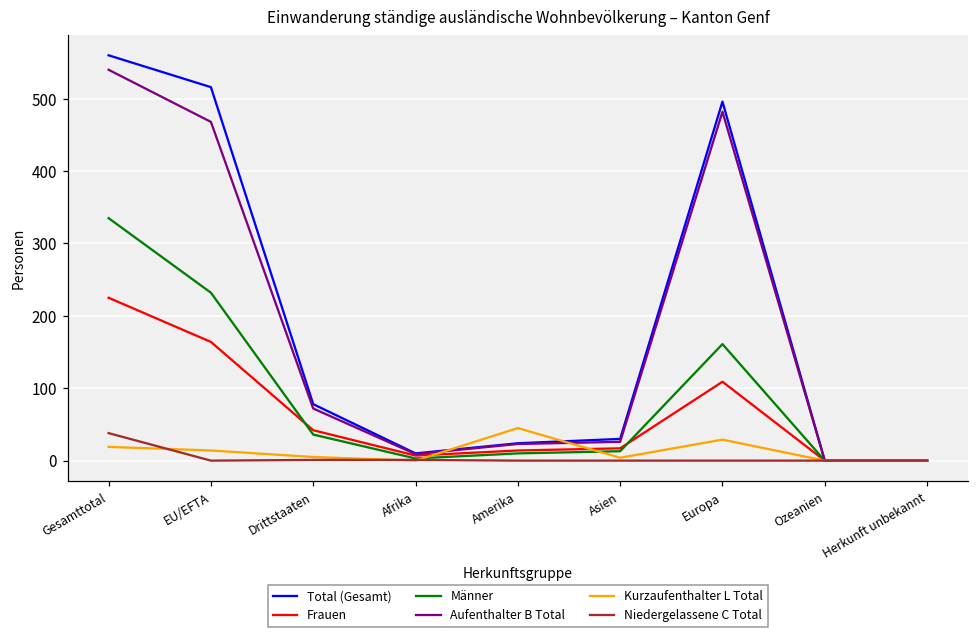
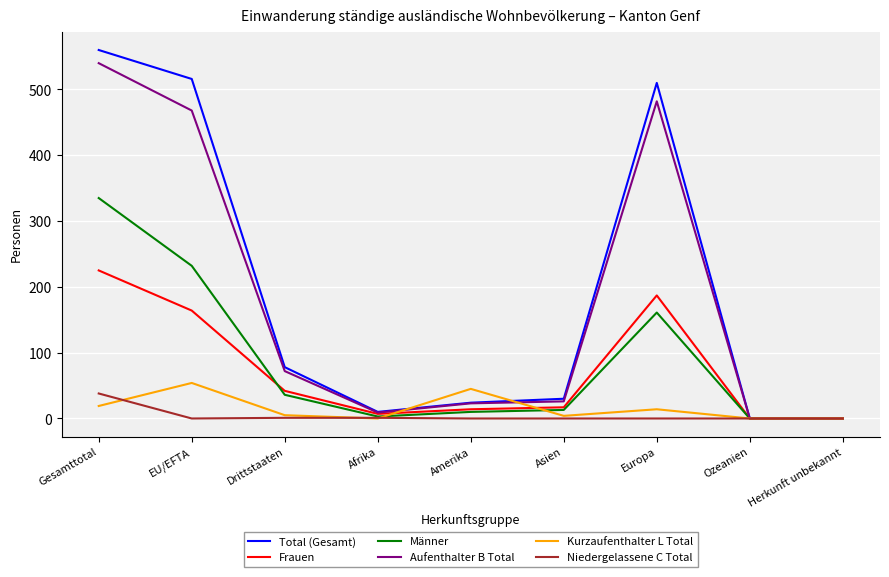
Kurzaufenthalter L Total, EU/EFTA: 10 -> 50
Total (Gesamt), Europa: 500 -> 510
Frauen, Europa: 110 -> 190
Kurzaufenthalter L Total, Europa: 30 -> 10
